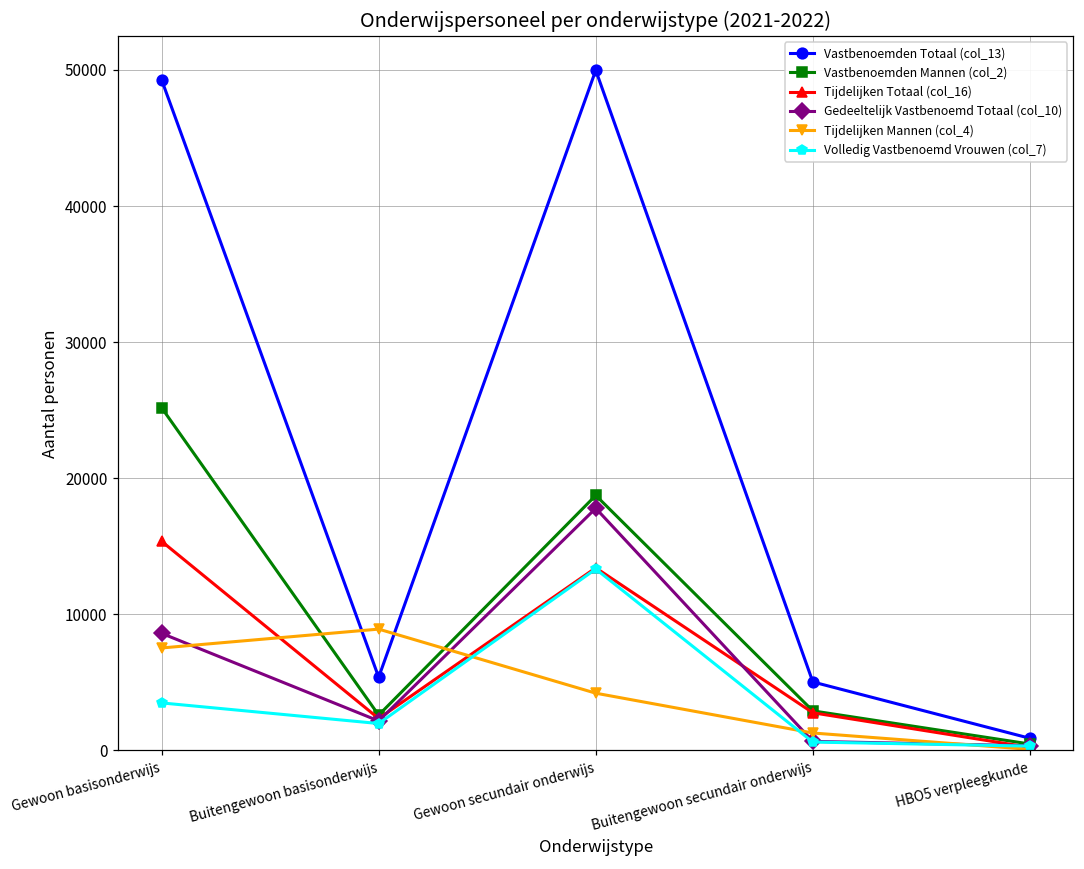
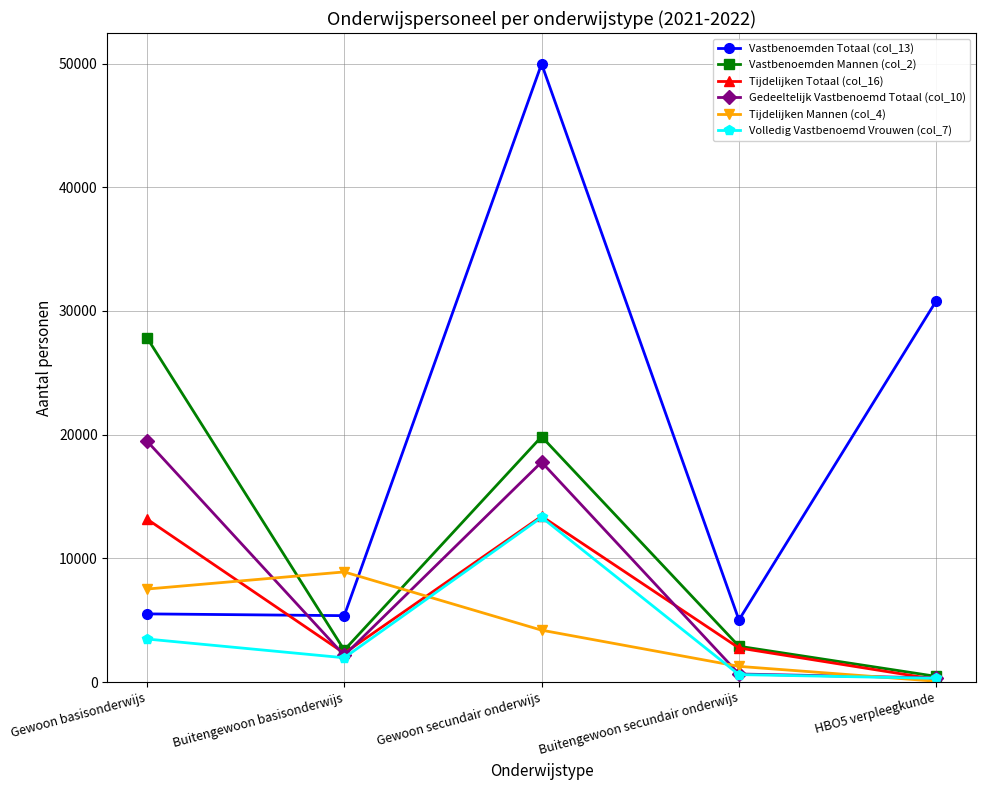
Vastbenoemden Totaal (col_13), Gewoon basisonderwijs: 49300 -> 5500
Vastbenoemden Mannen (col_2), Gewoon basisonderwijs: 25200 -> 27800
Tijdelijken Totaal (col_16), Gewoon basisonderwijs: 15400 -> 13200
Gedeeltelijk Vastbenoemd Totaal (col_10), Gewoon basisonderwijs: 8600 -> 19500
Vastbenoemden Mannen (col_2), Gewoon secundair onderwijs: 18700 -> 19800
Vastbenoemden Totaal (col_13), HBO5 verpleegkunde: 900 -> 30800
